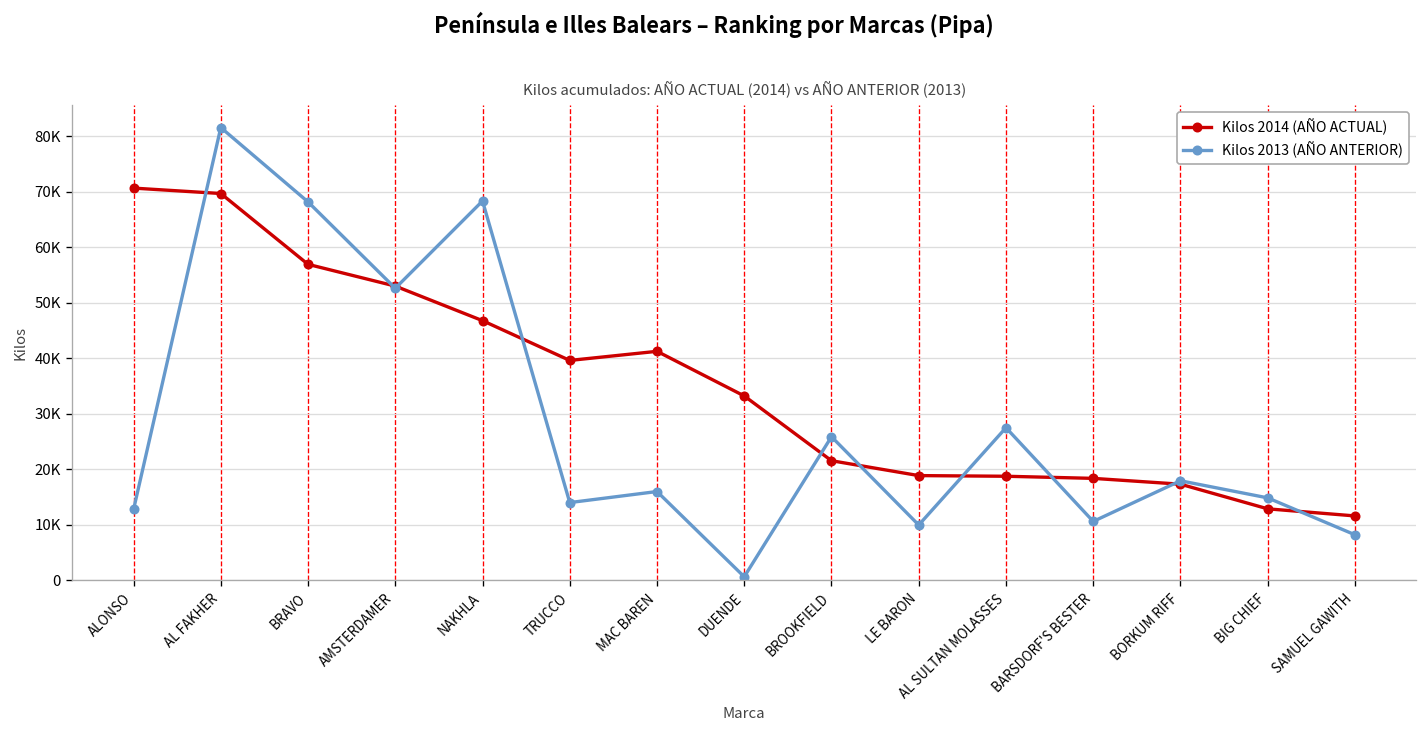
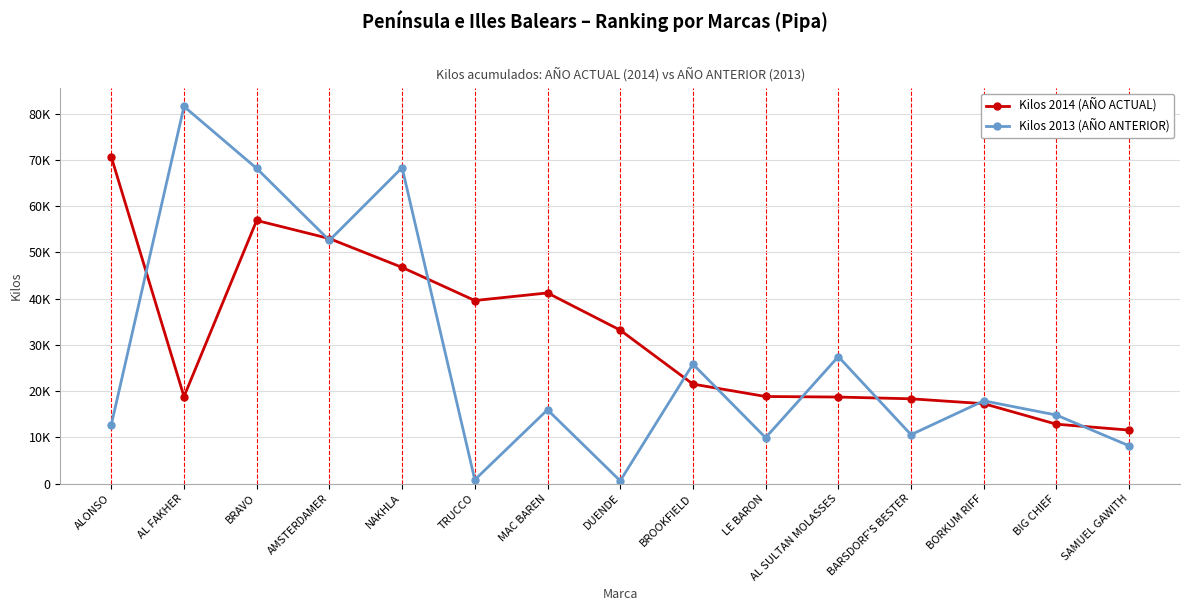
Kilos 2014 (AÑO ACTUAL), AL FAKHER: 70000 -> 19000
Kilos 2013 (AÑO ANTERIOR), TRUCCO: 14000 -> 1000
